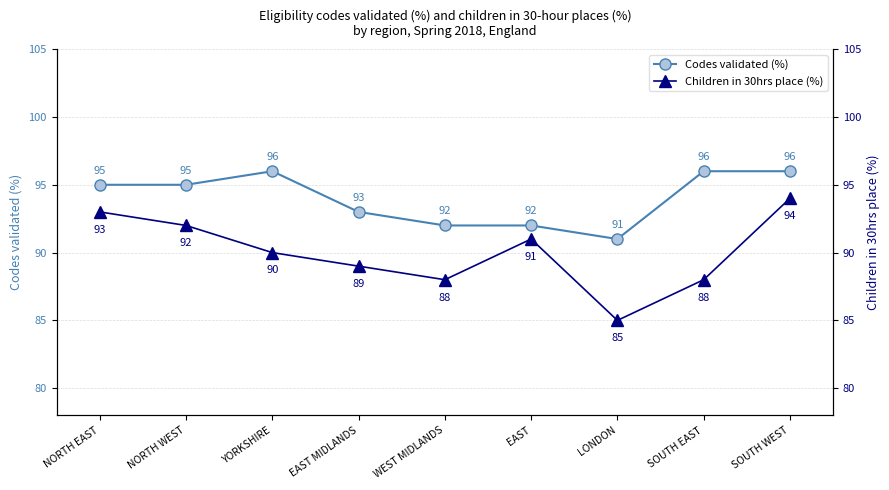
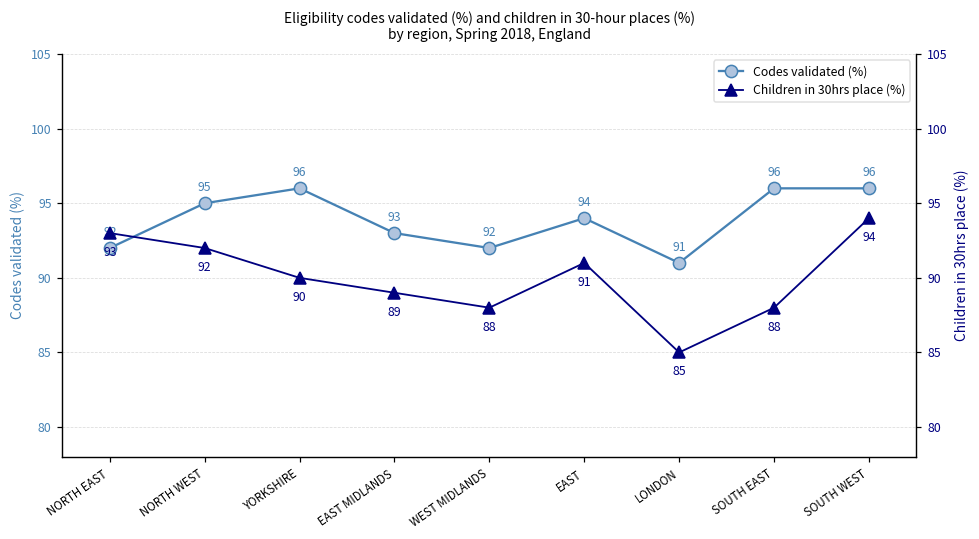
Codes validated (%), NORTH EAST: 95 -> 92
Codes validated (%), EAST: 92 -> 94
